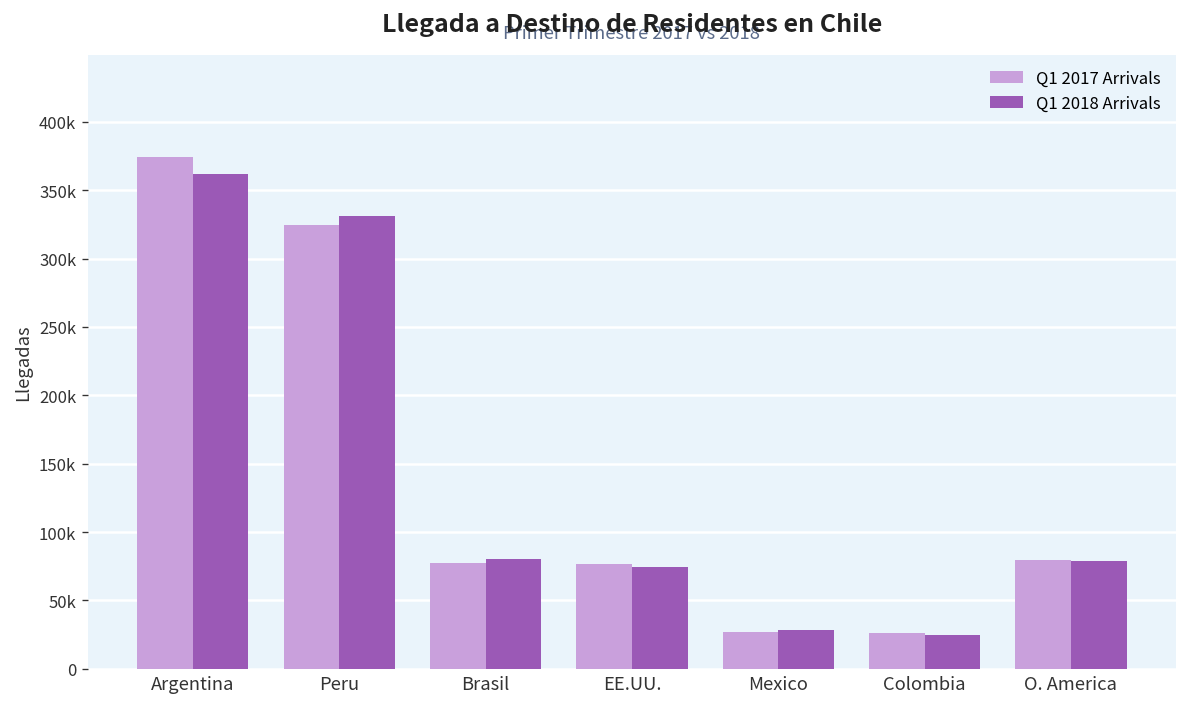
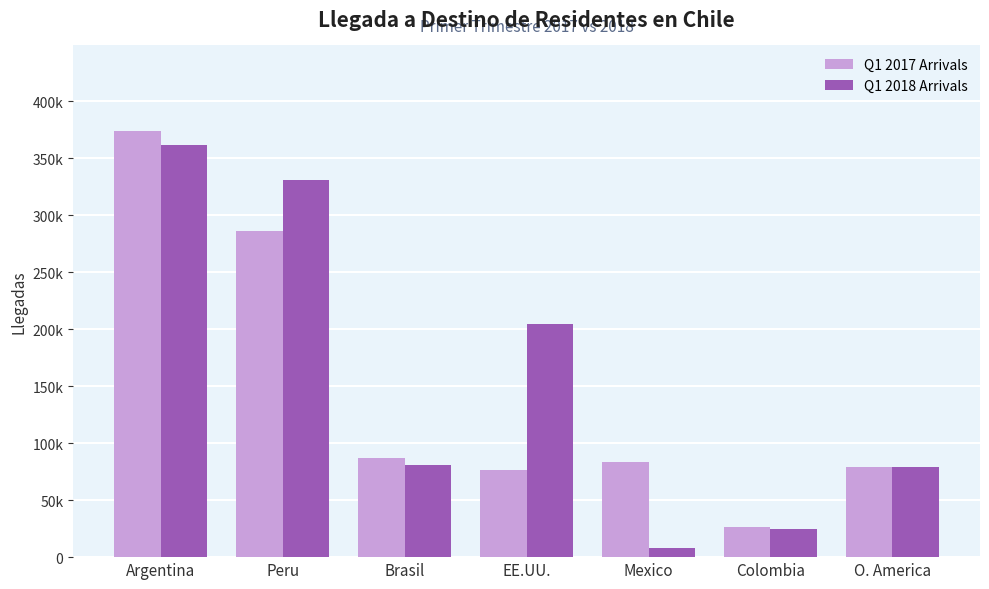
Q1 2017 Arrivals, Peru: 325000 -> 286000
Q1 2017 Arrivals, Brasil: 77000 -> 87000
Q1 2018 Arrivals, EE.UU.: 74000 -> 205000
Q1 2017 Arrivals, Mexico: 27000 -> 84000
Q1 2018 Arrivals, Mexico: 29000 -> 8000
